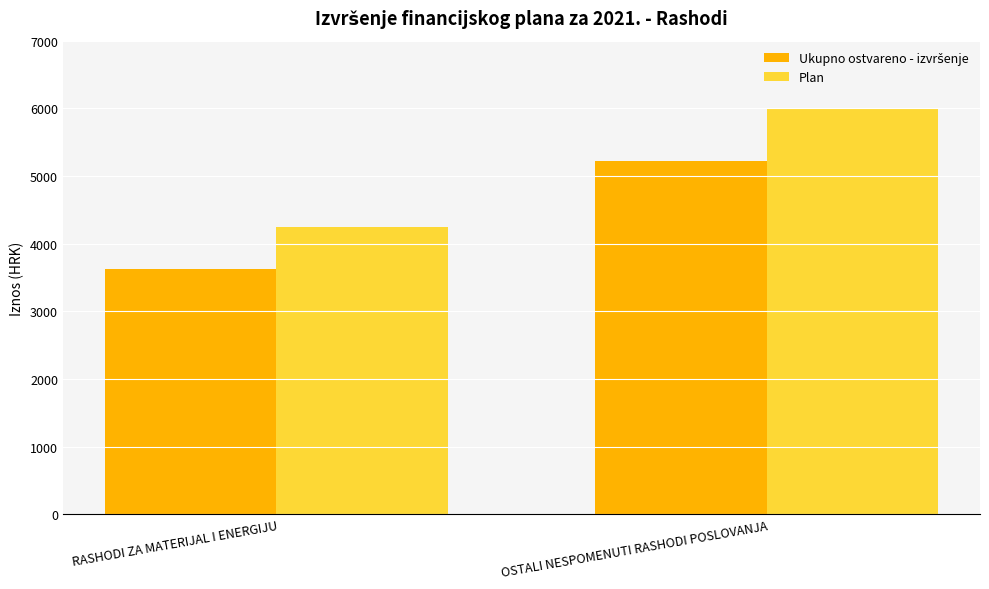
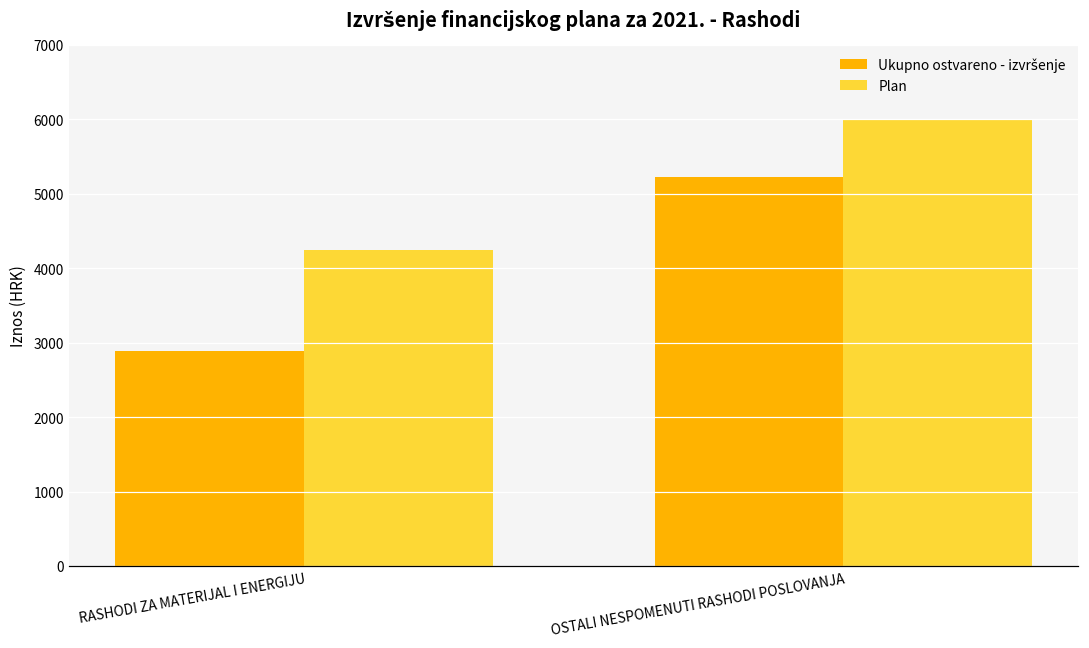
Ukupno ostvareno - izvršenje, RASHODI ZA MATERIJAL I ENERGIJU: 3600 -> 2900
